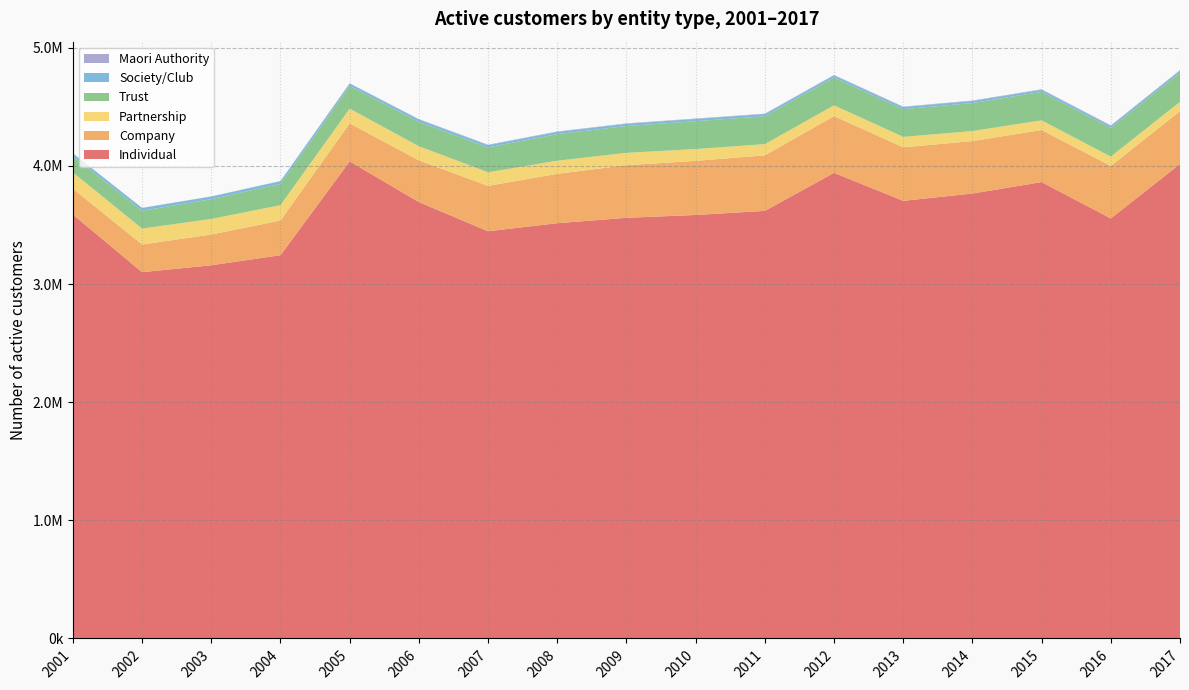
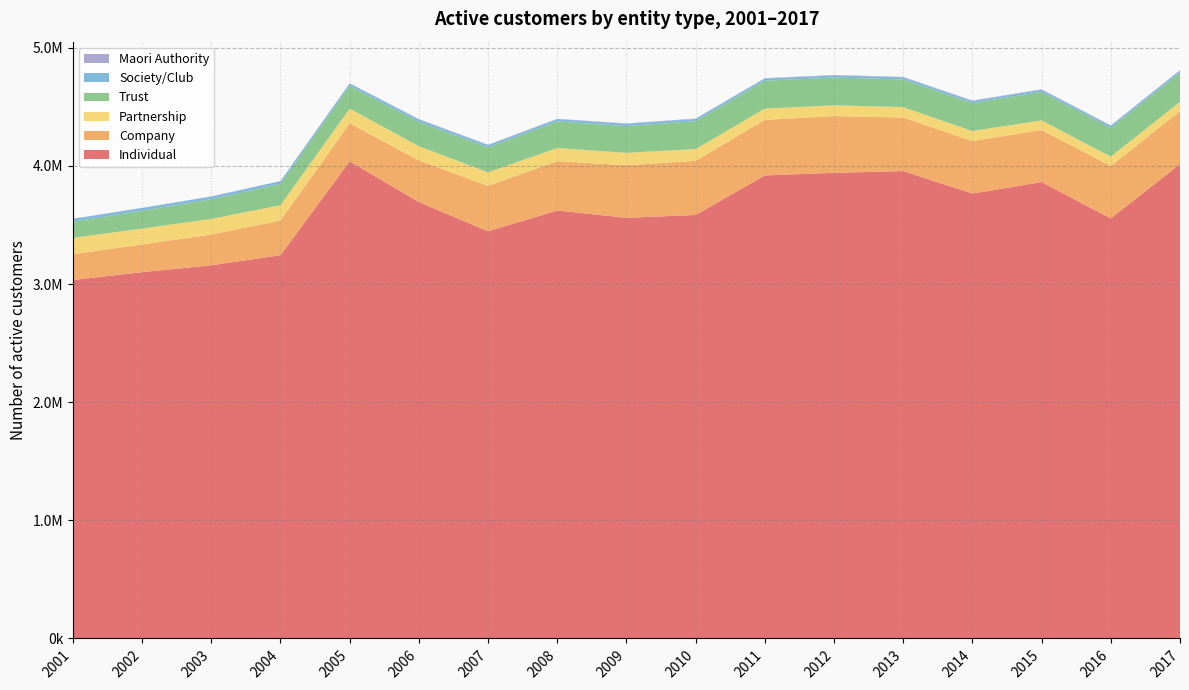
Individual, 2001: 3590000 -> 3030000
Individual, 2008: 3510000 -> 3620000
Individual, 2011: 3620000 -> 3920000
Individual, 2013: 3700000 -> 3960000
